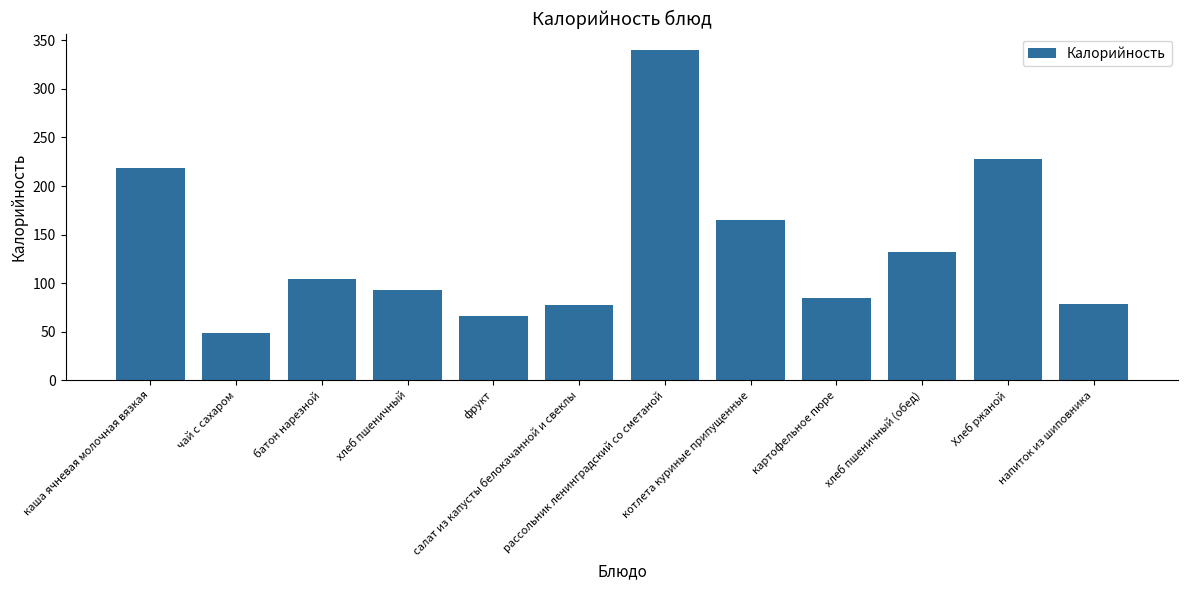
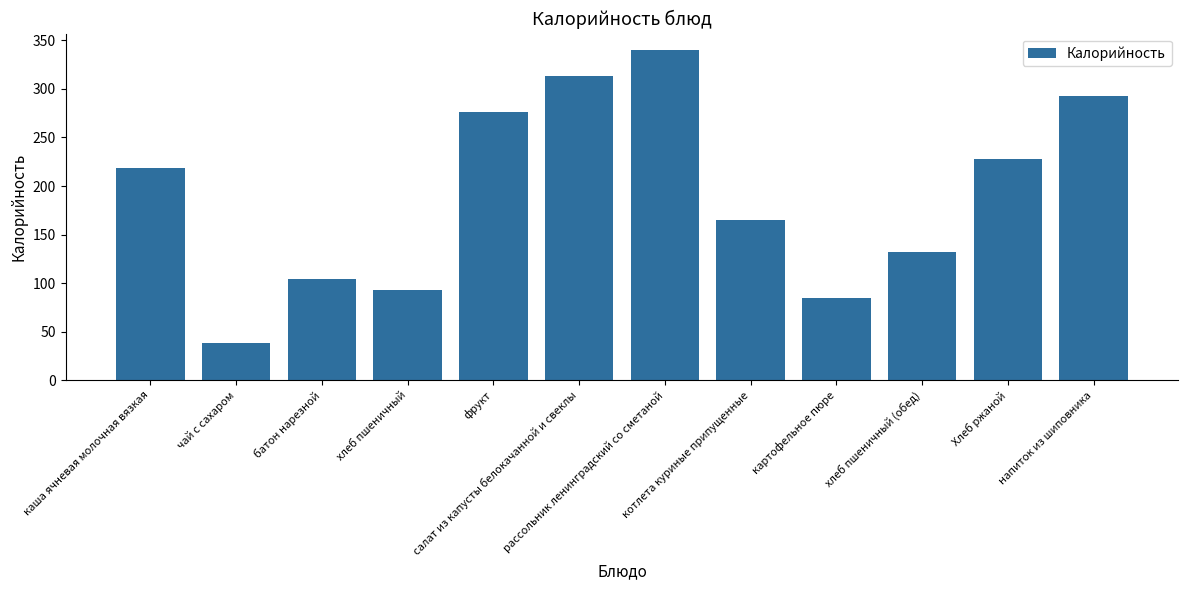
чай с сахаром: 50 -> 40
фрукт: 70 -> 280
салат из капусты белокачанной и свеклы: 80 -> 310
напиток из шиповника: 80 -> 290
